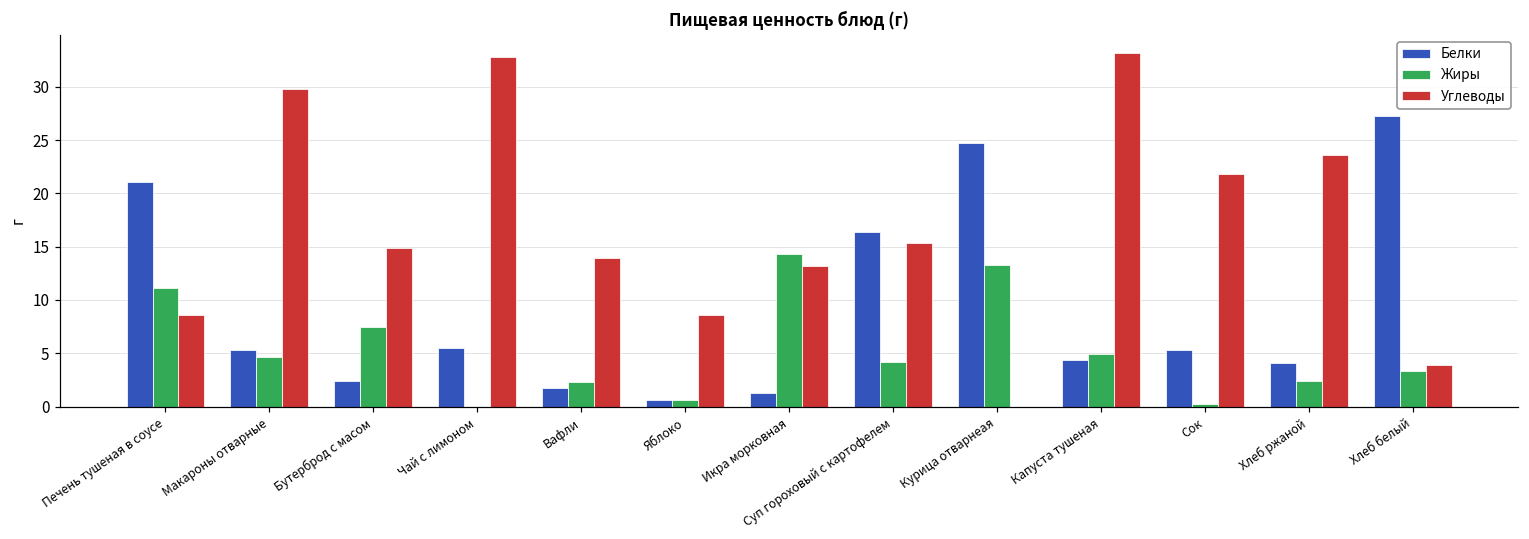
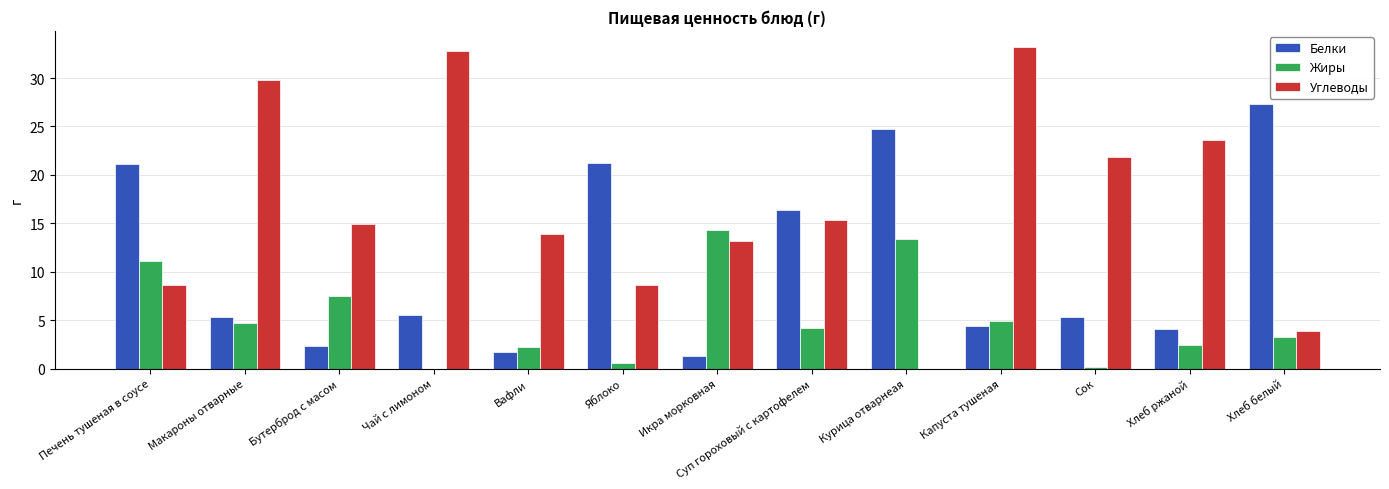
Белки, Яблоко: 1 -> 21
